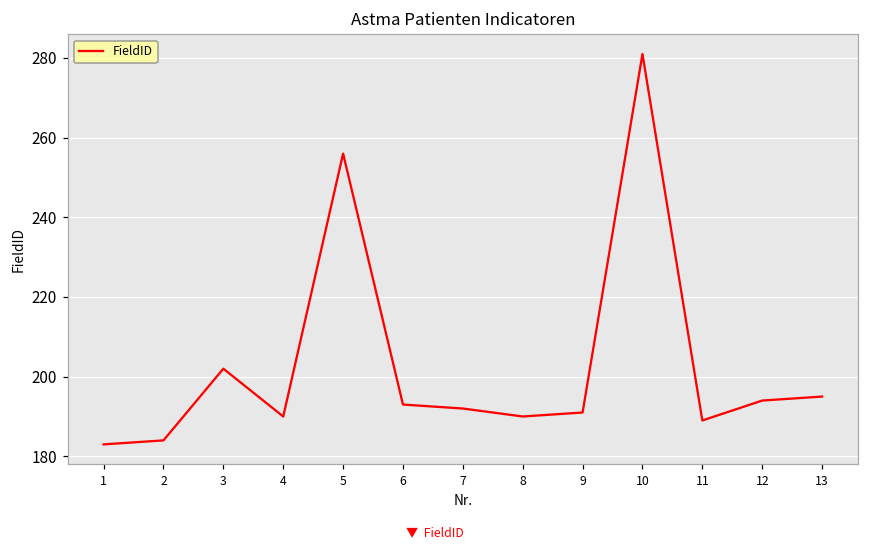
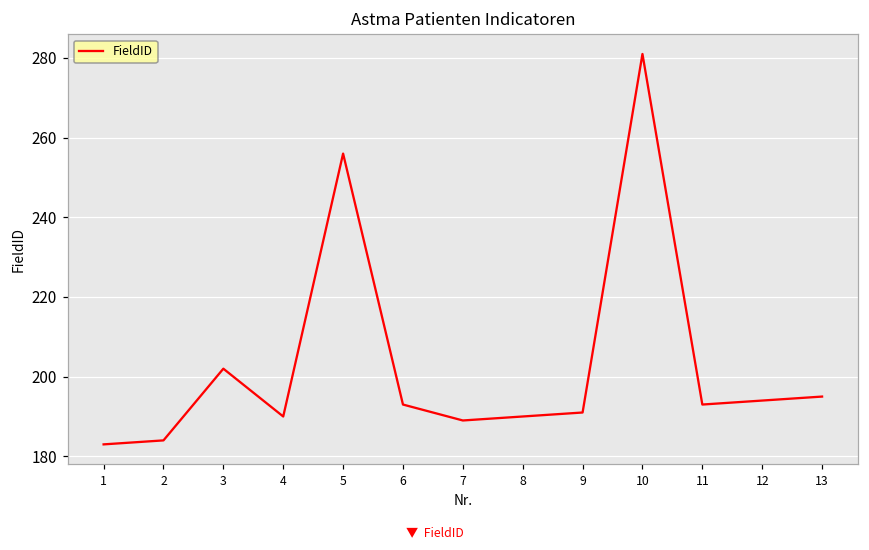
7: 192 -> 189
11: 189 -> 193
